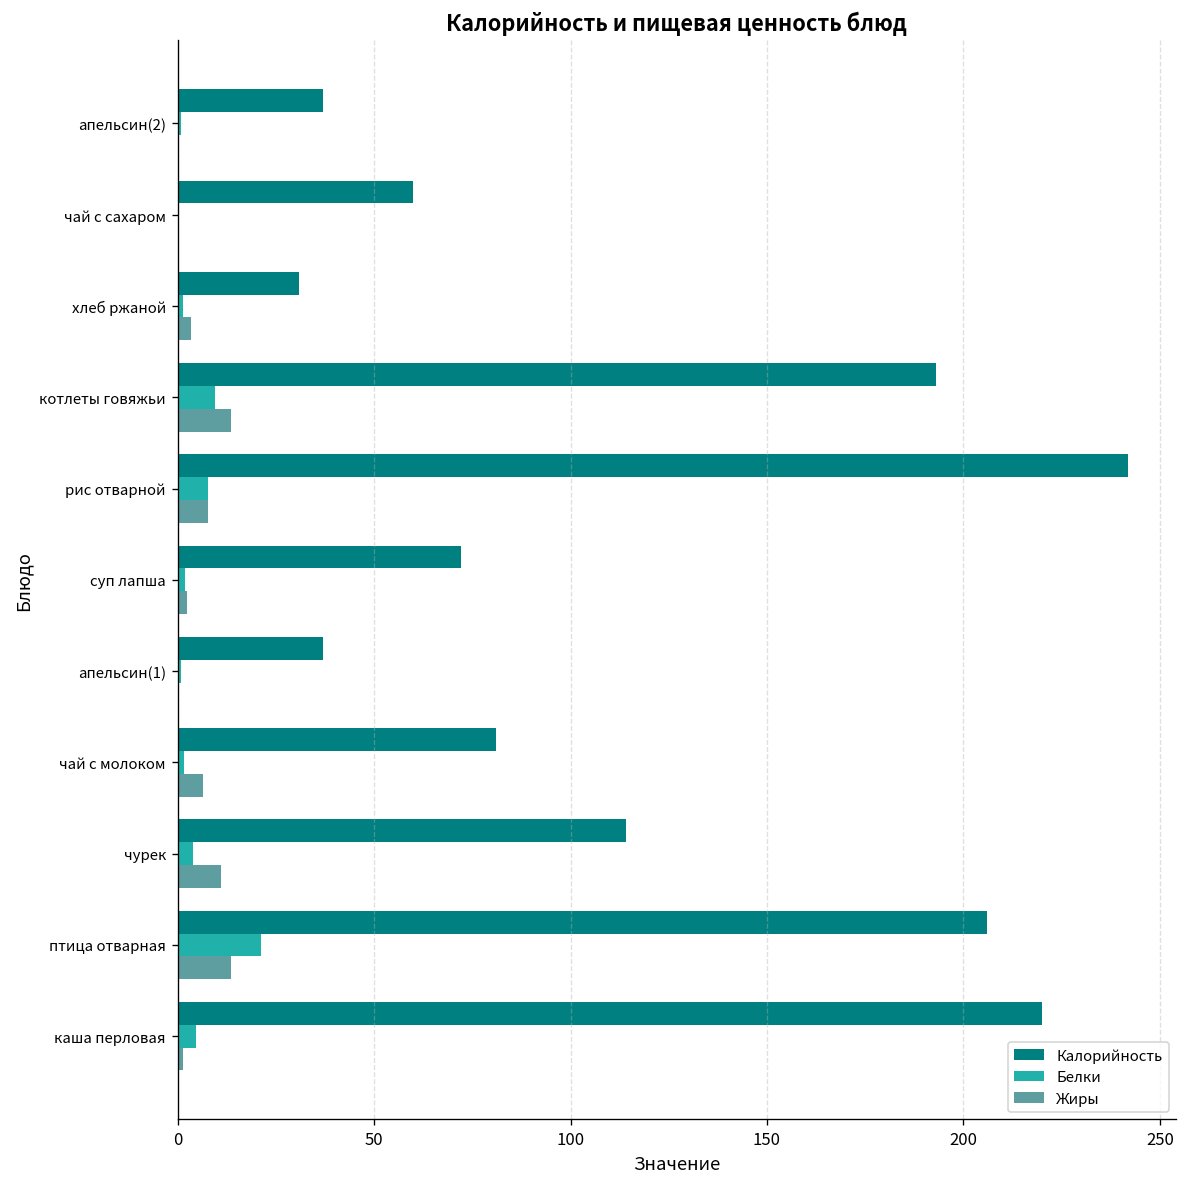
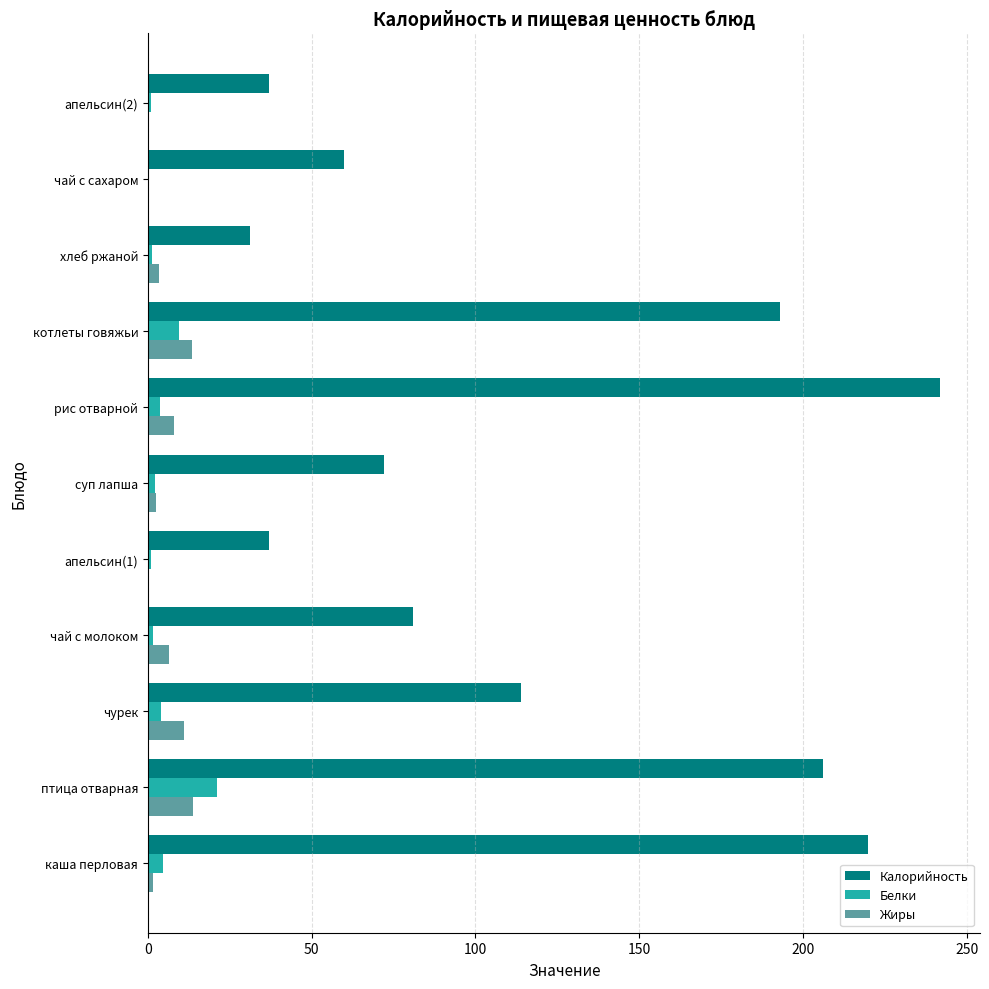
Белки, рис отварной: 8 -> 4
